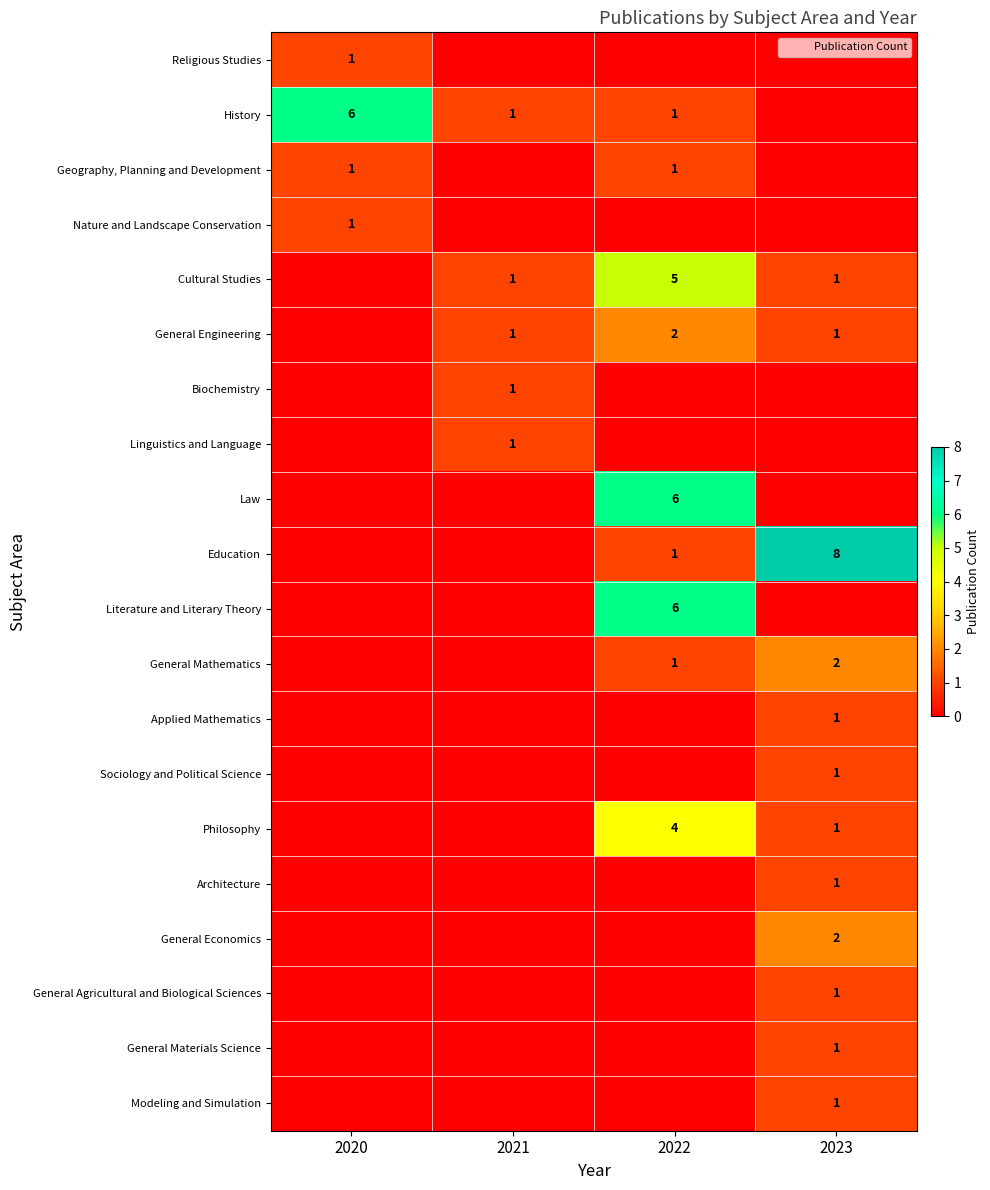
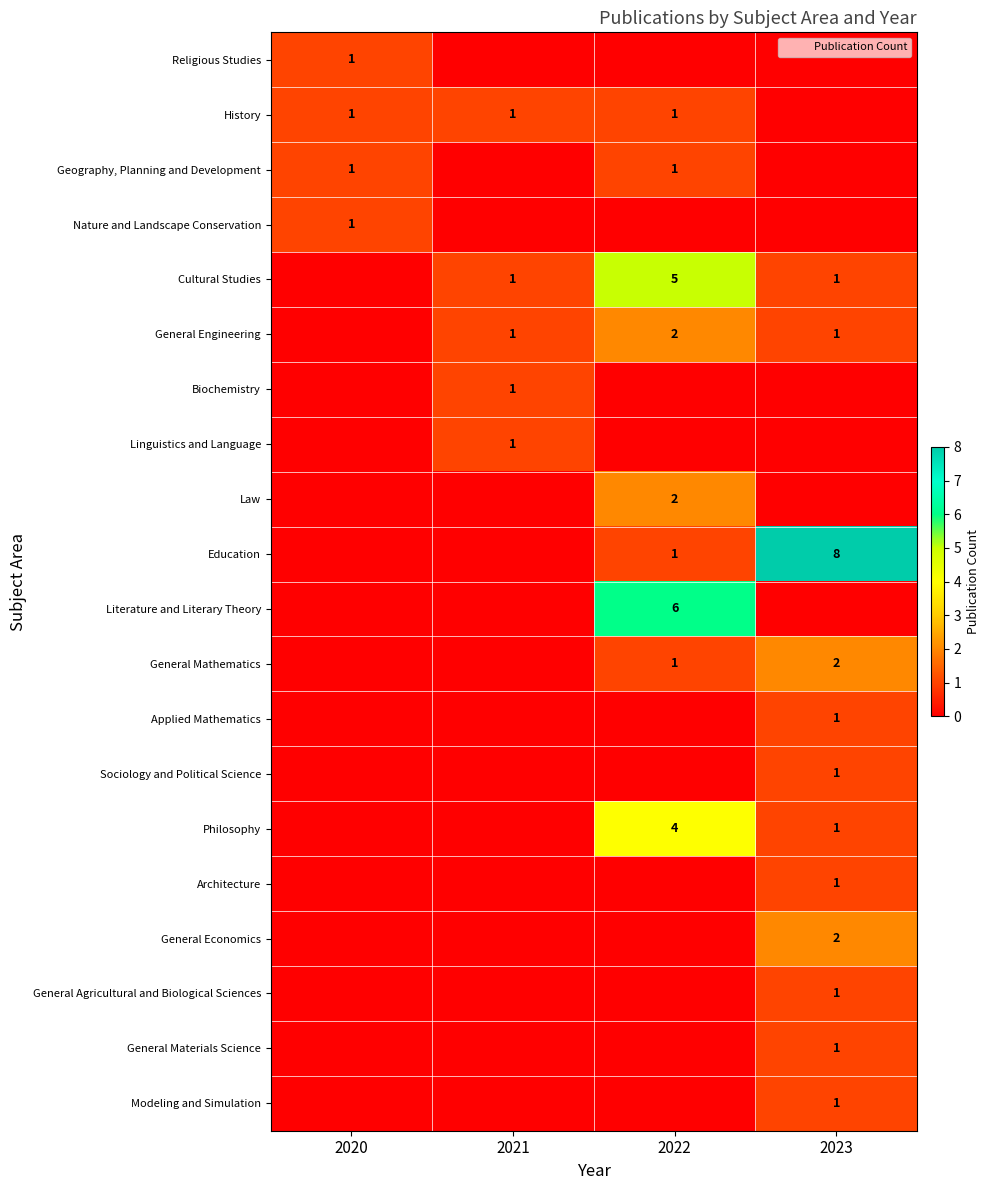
History, 2020: 6 -> 1
Law, 2022: 6 -> 2
